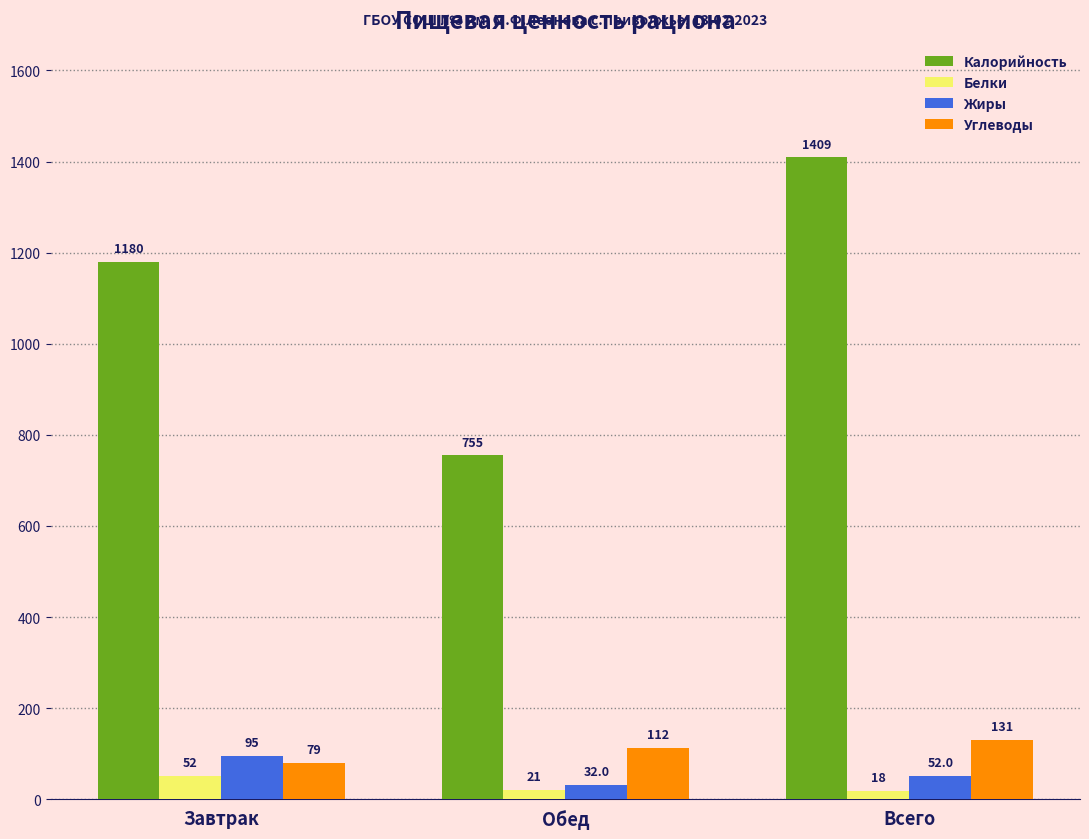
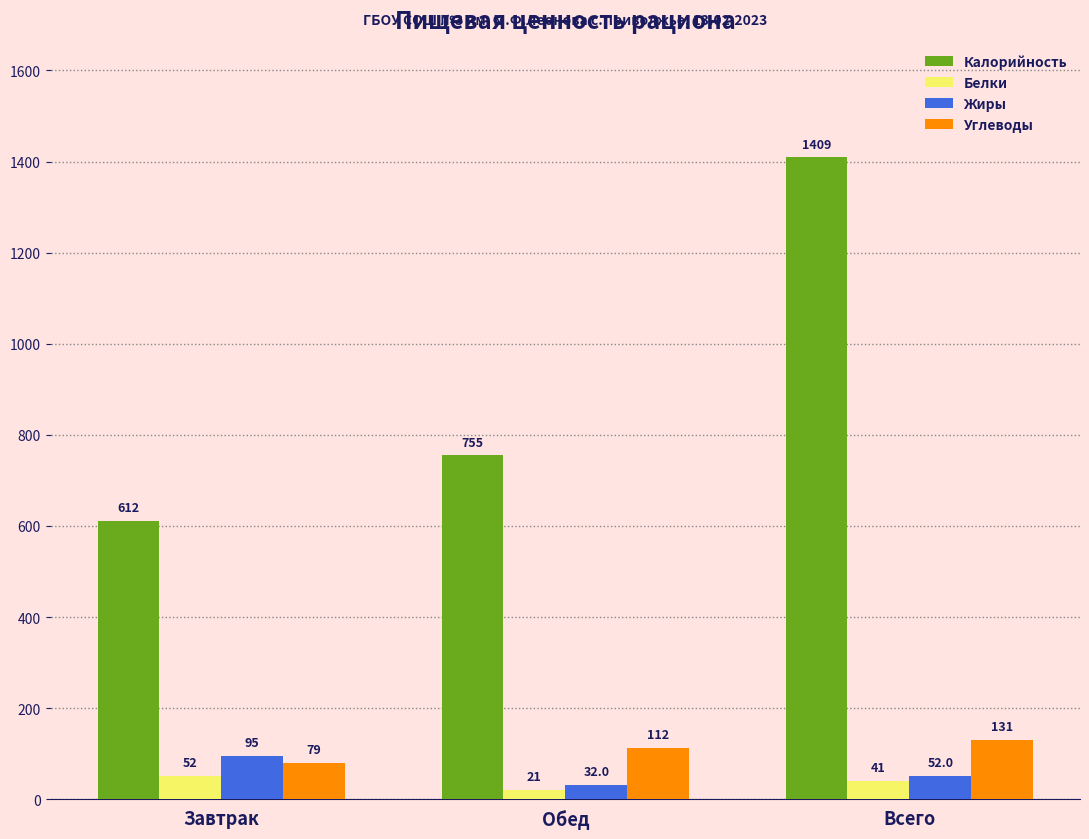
Калорийность, Завтрак: 1180 -> 612
Белки, Всего: 18 -> 41
